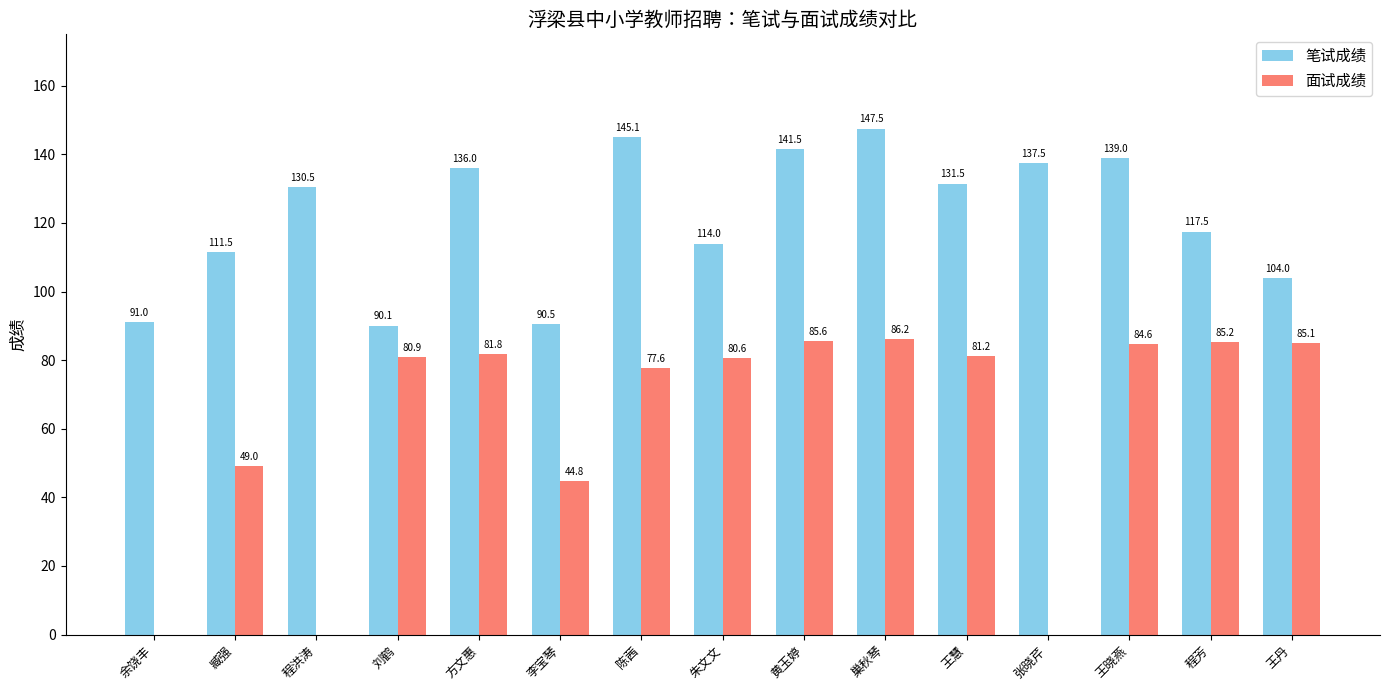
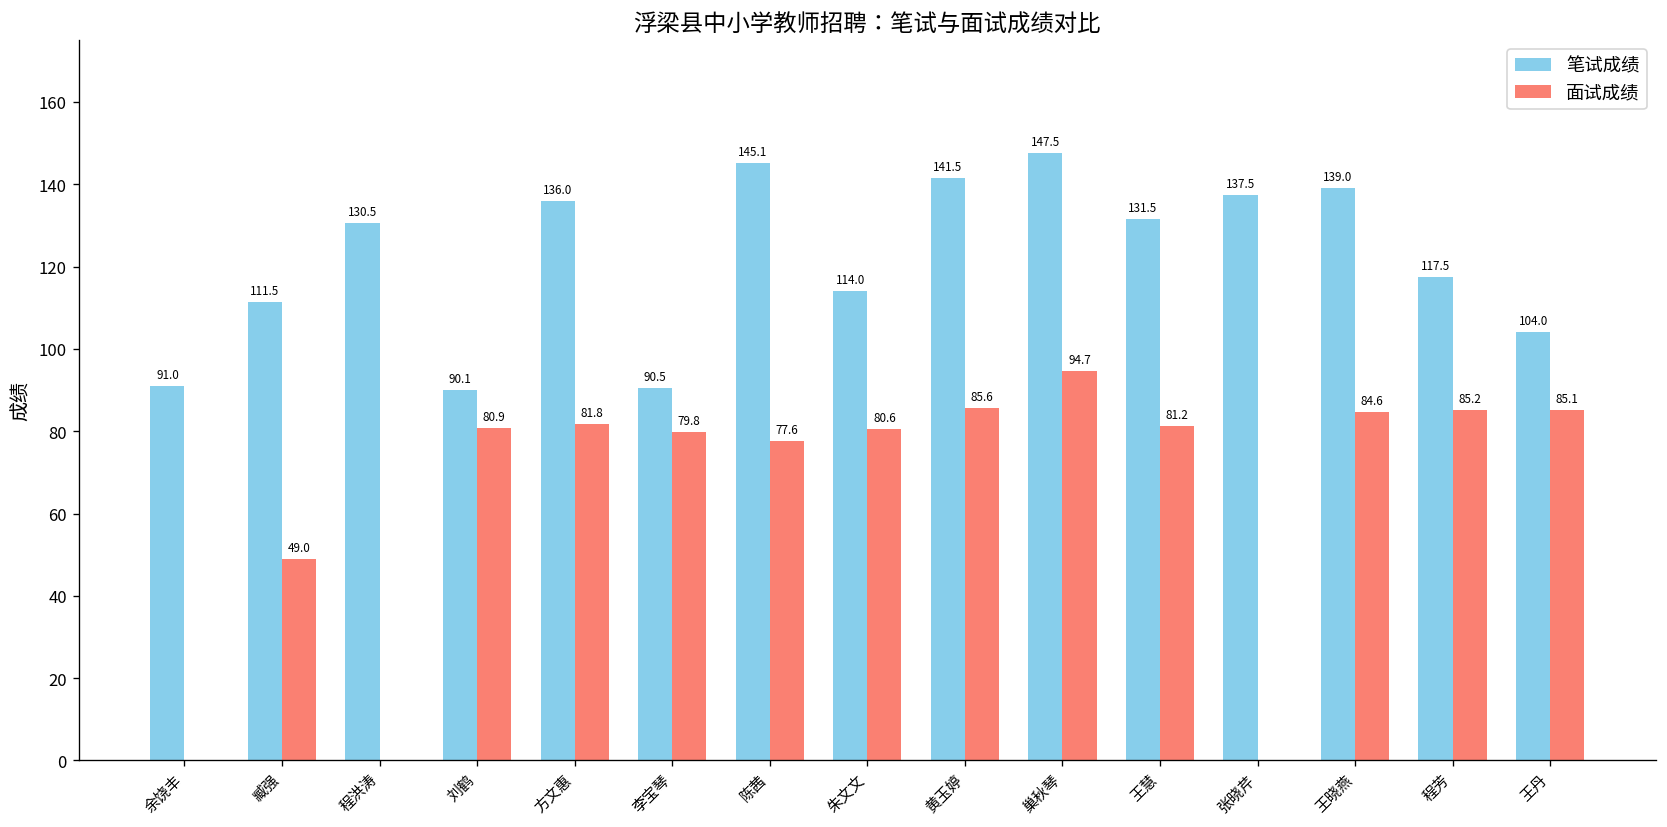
面试成绩, 李宝琴: 44.8 -> 79.8
面试成绩, 巢秋琴: 86.2 -> 94.7
